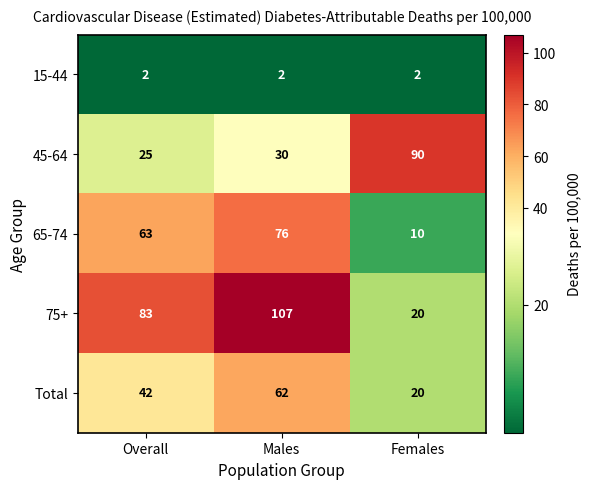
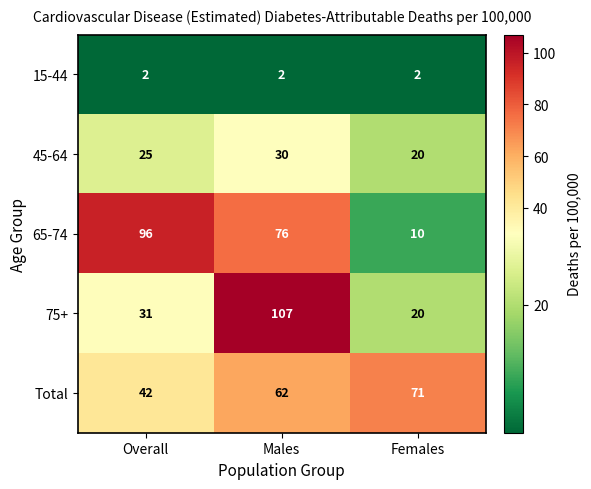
45-64, Females: 90 -> 20
65-74, Overall: 63 -> 96
75+, Overall: 83 -> 31
Total, Females: 20 -> 71
